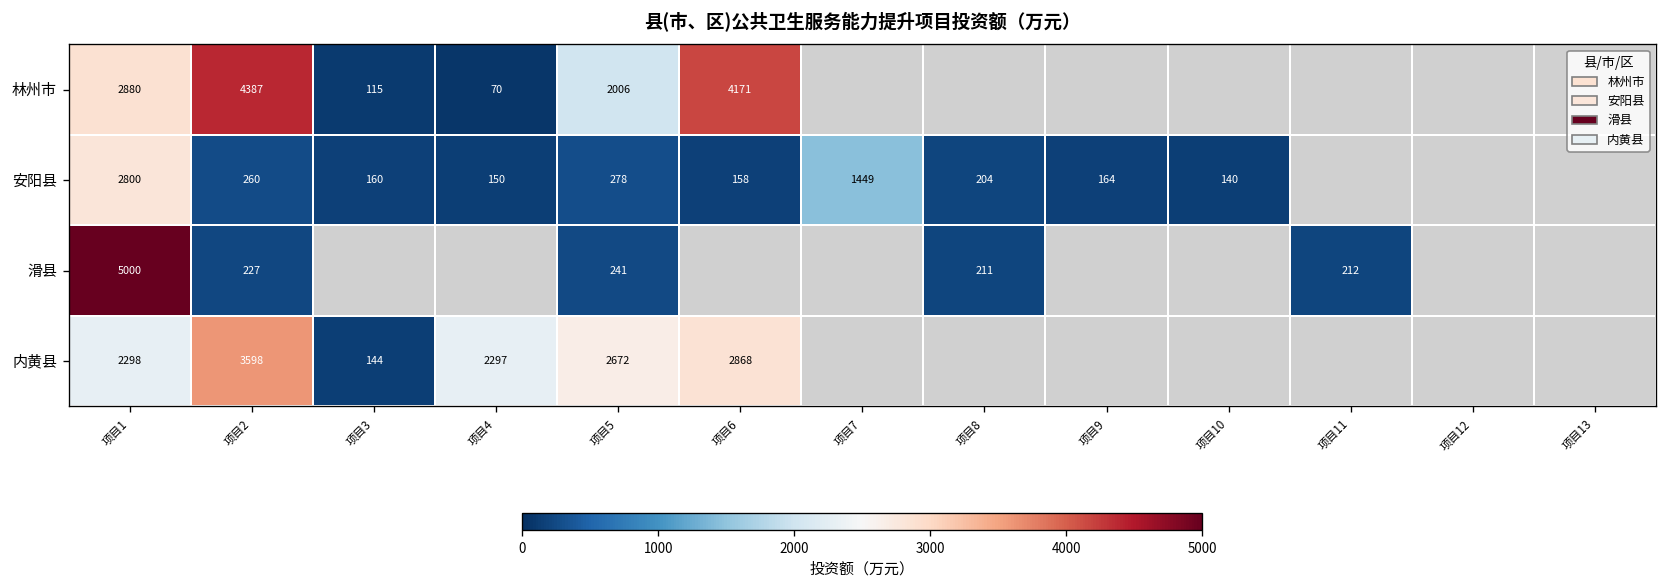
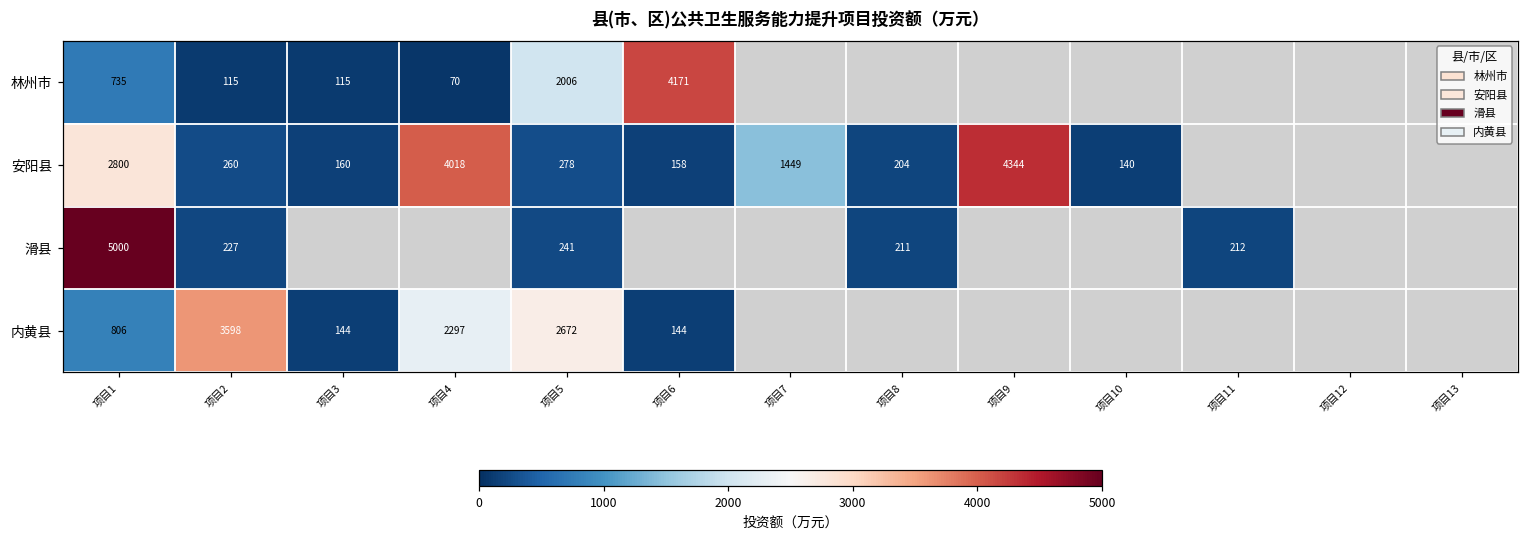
林州市, 项目1: 2880 -> 735
林州市, 项目2: 4387 -> 115
安阳县, 项目4: 150 -> 4018
安阳县, 项目9: 164 -> 4344
内黄县, 项目1: 2298 -> 806
内黄县, 项目6: 2868 -> 144
